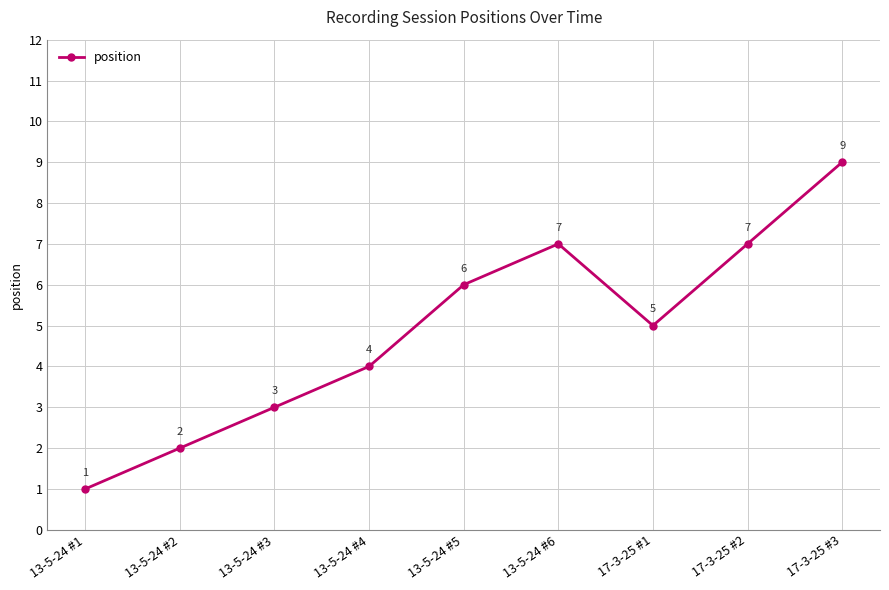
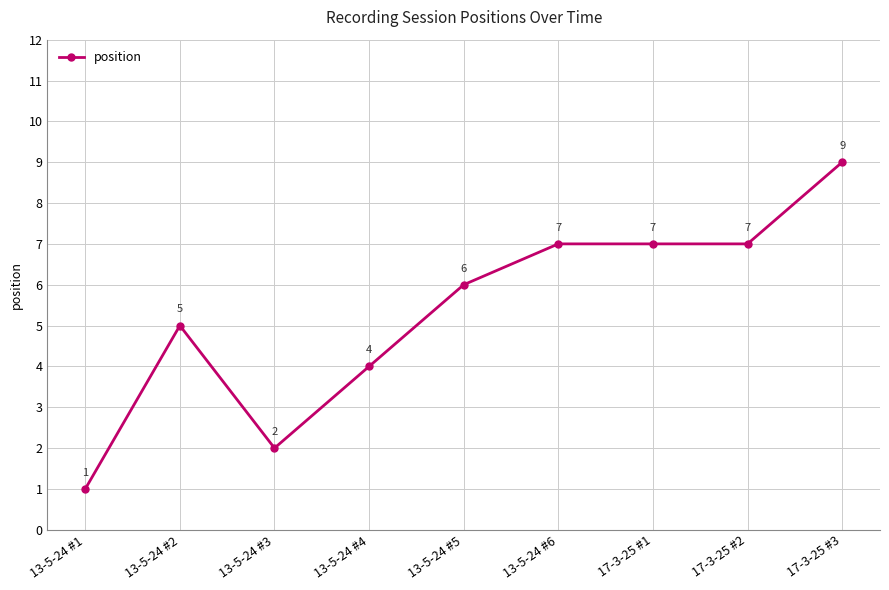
13-5-24 #2: 2 -> 5
13-5-24 #3: 3 -> 2
17-3-25 #1: 5 -> 7
